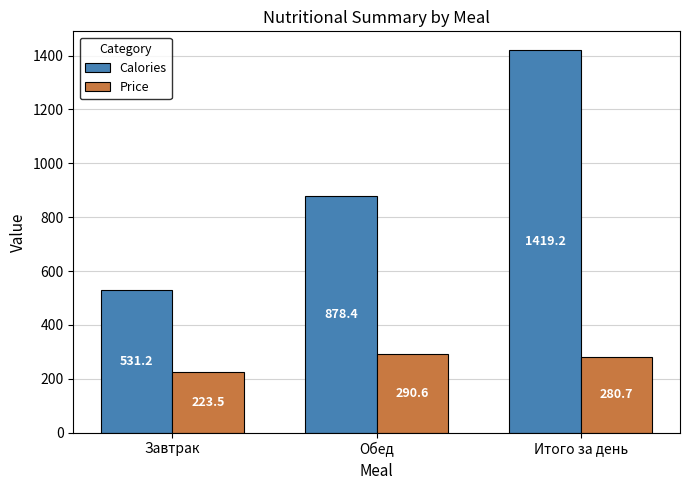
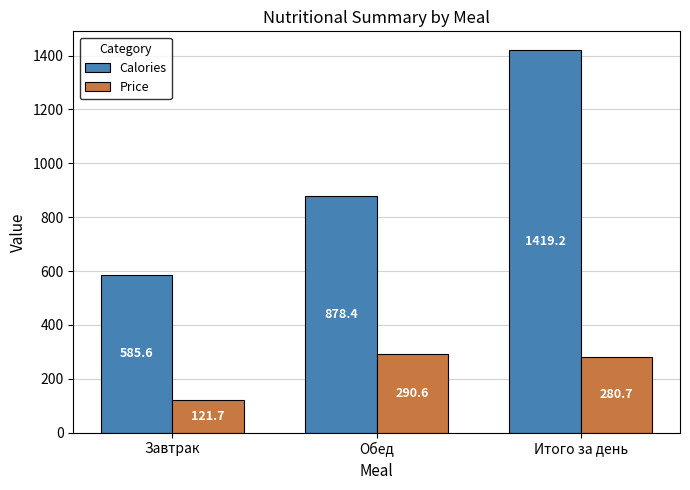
Calories, Завтрак: 531.2 -> 585.6
Price, Завтрак: 223.5 -> 121.7
